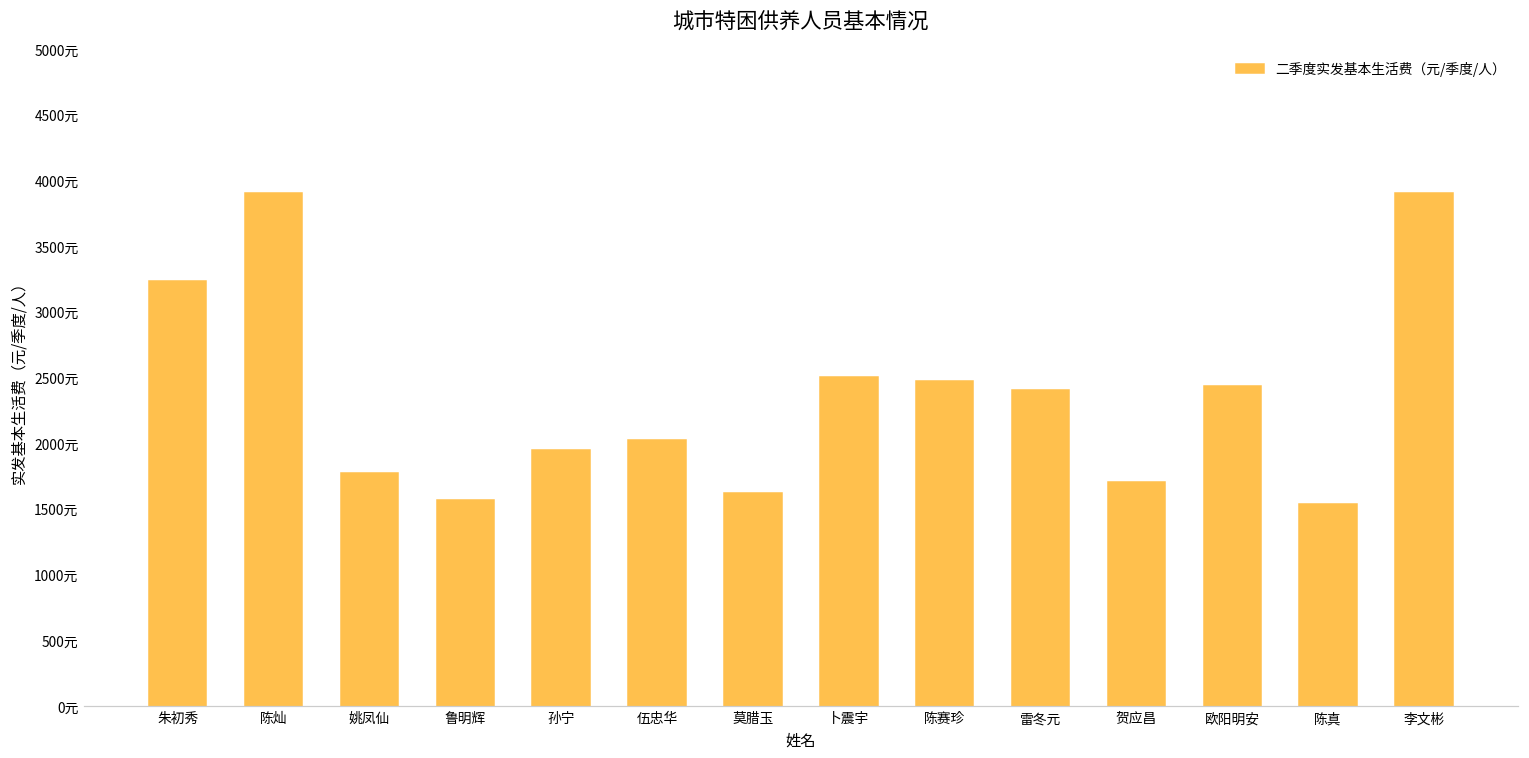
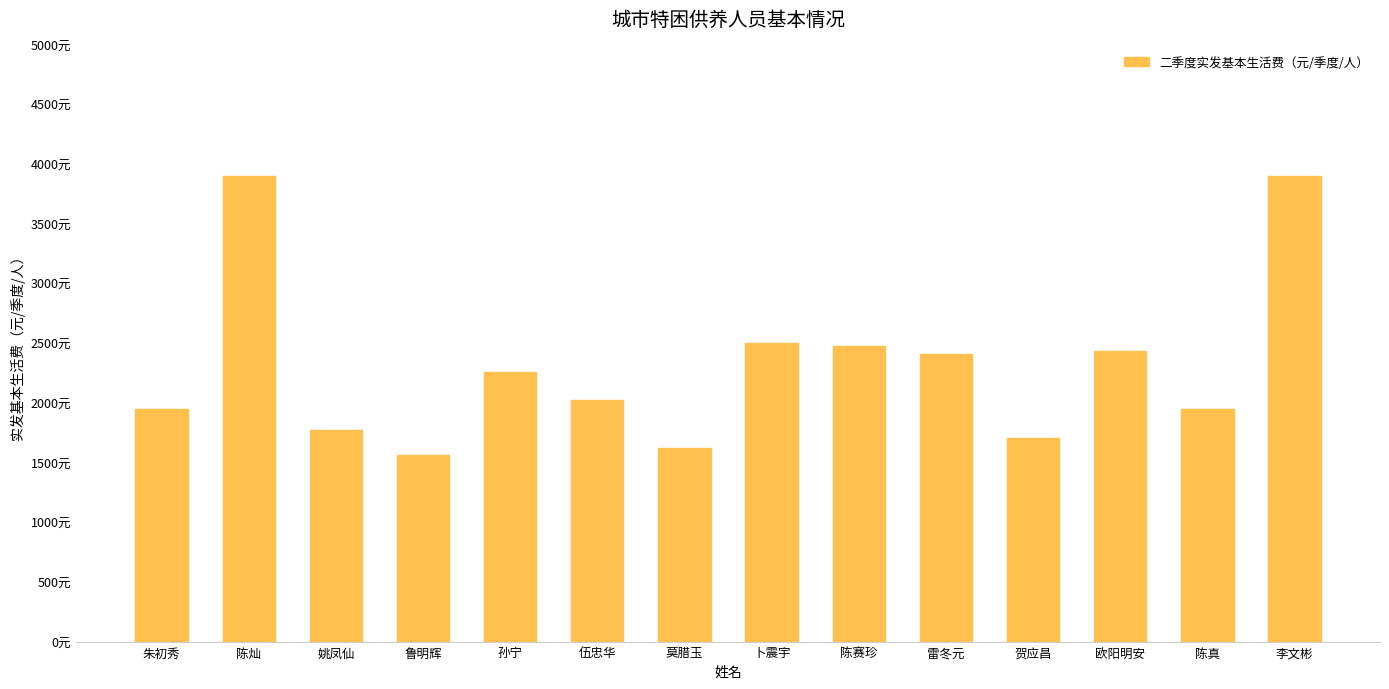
朱初秀: 3240元 -> 1950元
孙宁: 1950元 -> 2260元
陈真: 1530元 -> 1950元
